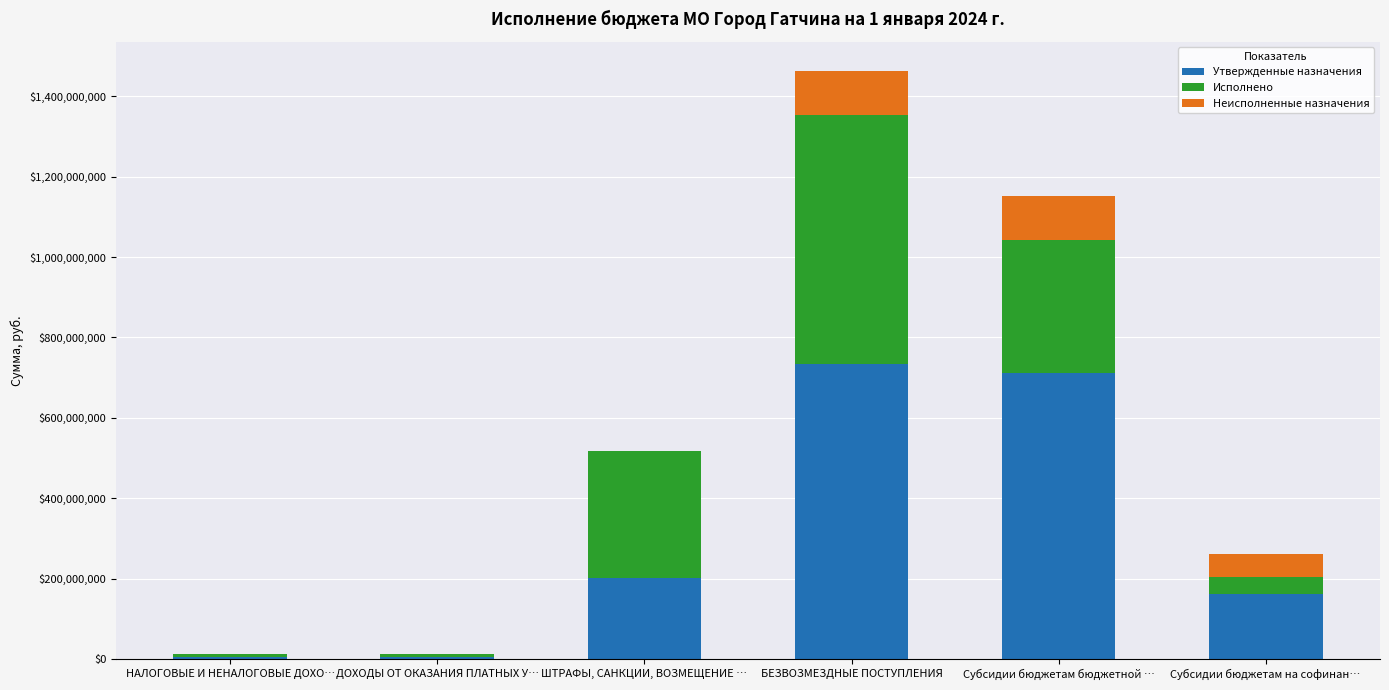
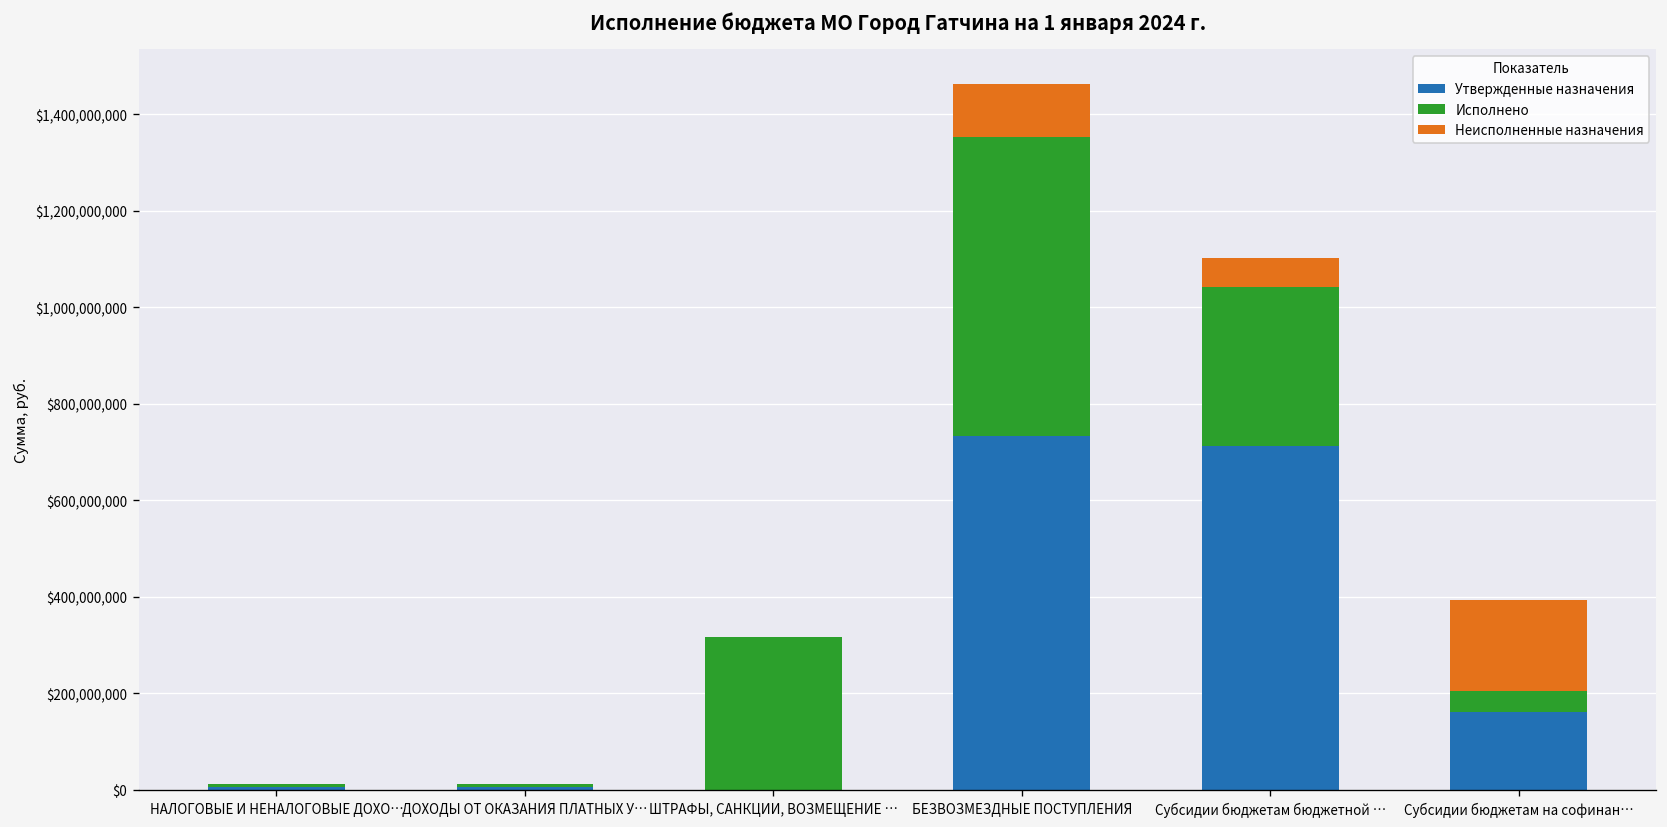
Утвержденные назначения, ШТРАФЫ, САНКЦИИ, ВОЗМЕЩЕНИЕ …: $200,000,000 -> $0
Неисполненные назначения, Субсидии бюджетам бюджетной …: $110,000,000 -> $60,000,000
Неисполненные назначения, Субсидии бюджетам на софинан…: $60,000,000 -> $190,000,000
